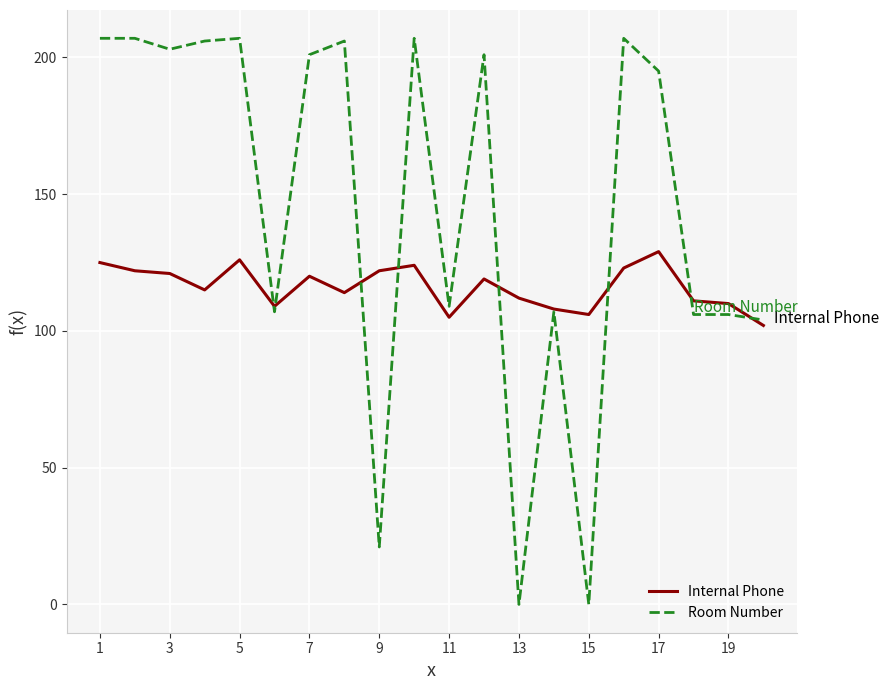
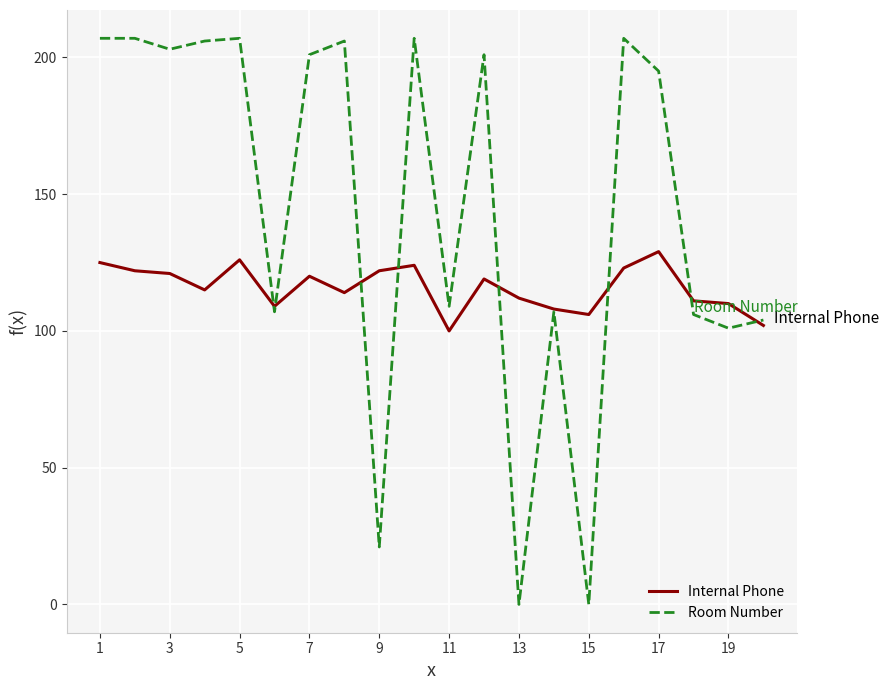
Internal Phone, 11: 105 -> 100
Room Number, 19: 106 -> 101
